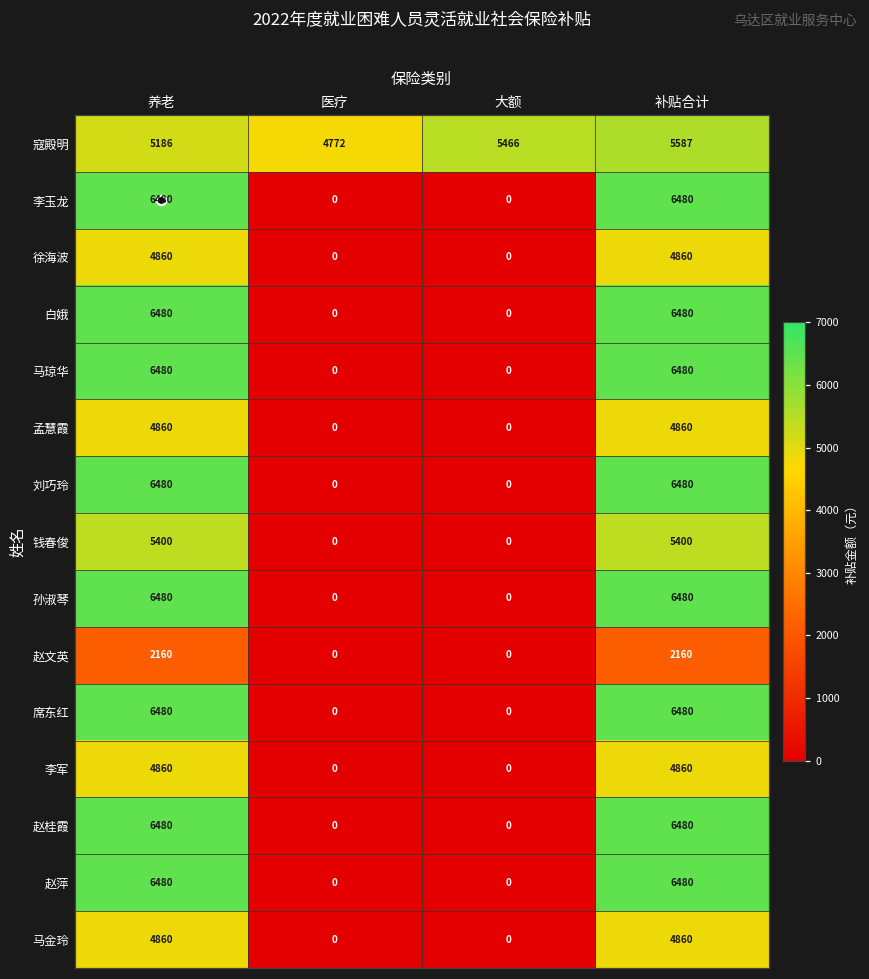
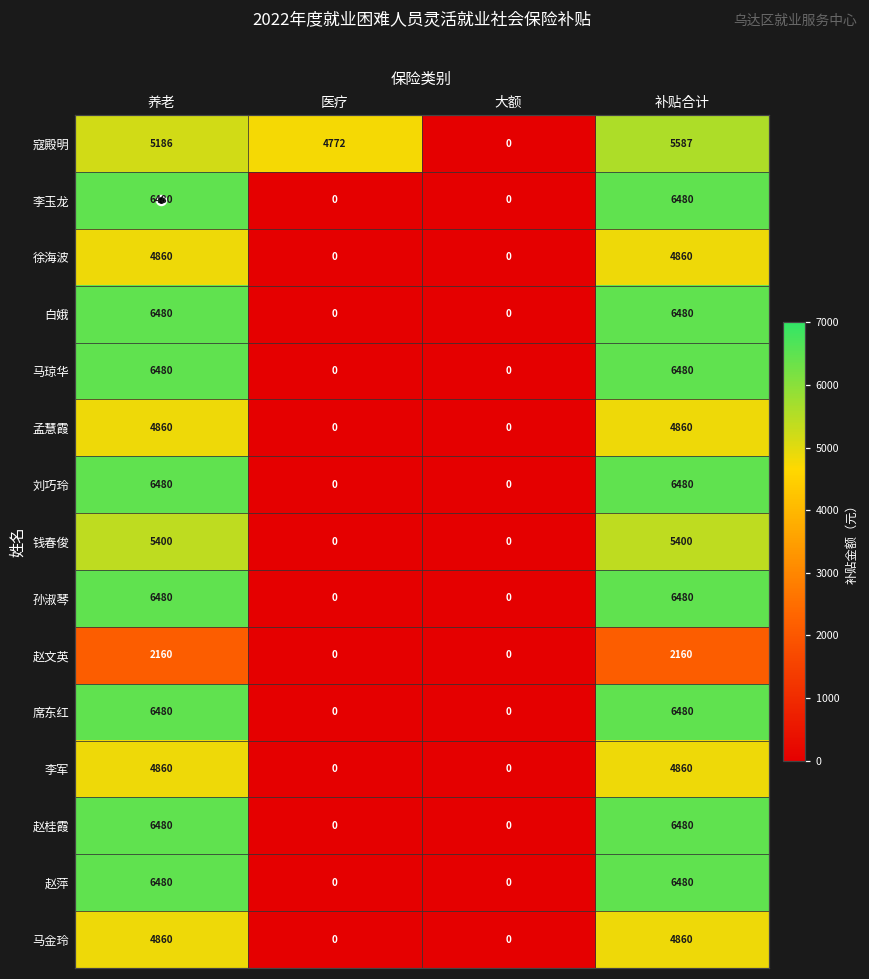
寇殿明, 大额: 5466 -> 0
